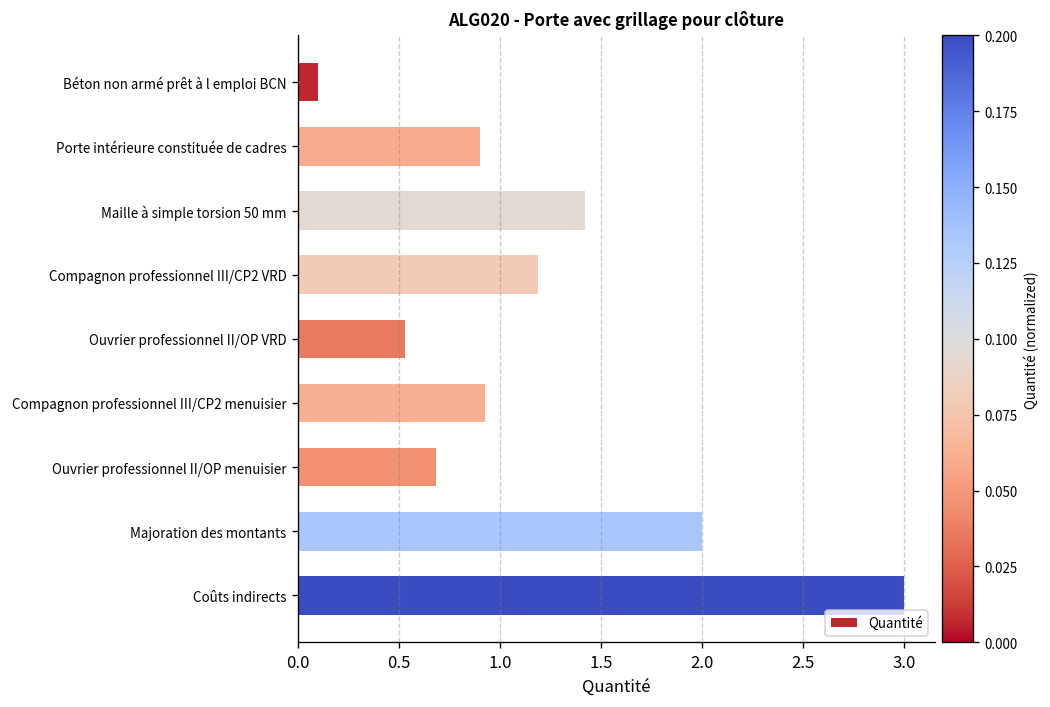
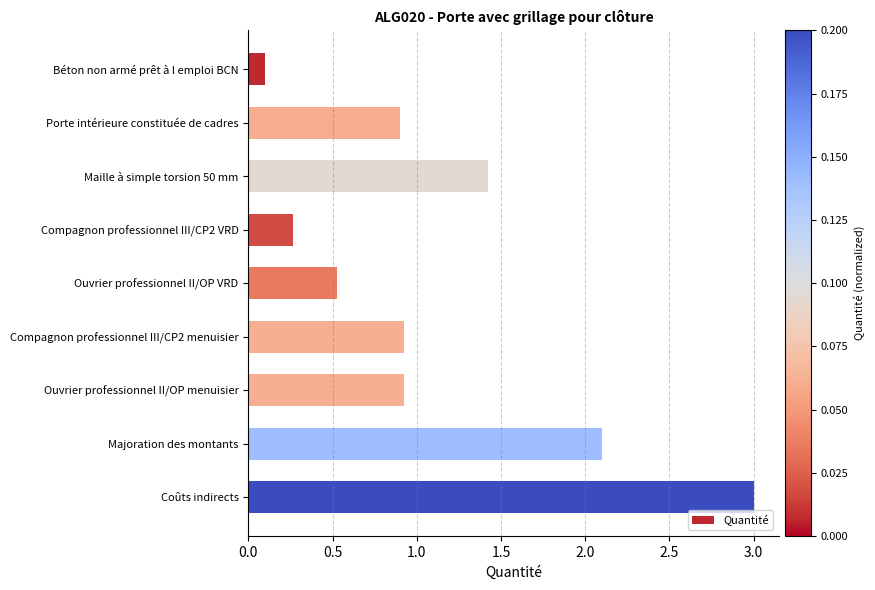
Compagnon professionnel III/CP2 VRD: 1.19 -> 0.26
Ouvrier professionnel II/OP menuisier: 0.68 -> 0.93
Majoration des montants: 2.0 -> 2.1
